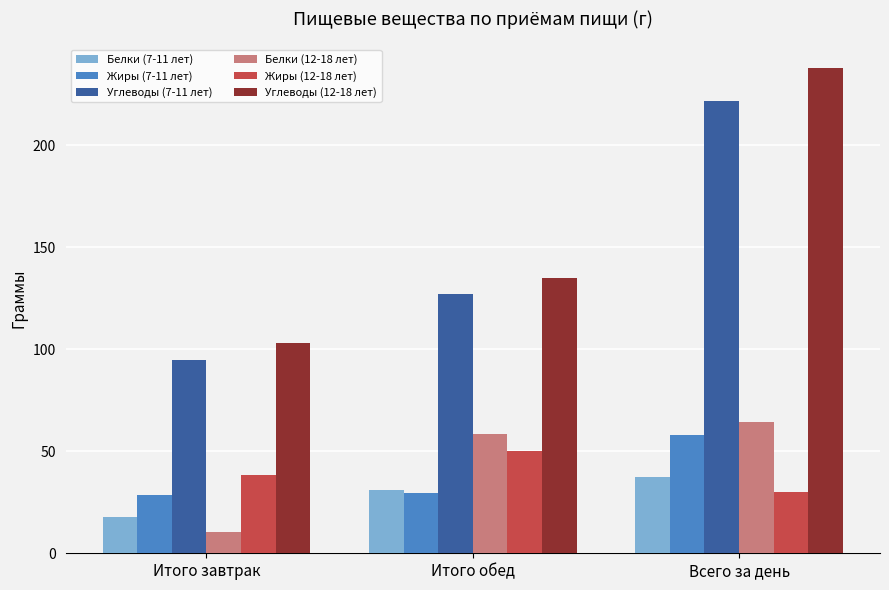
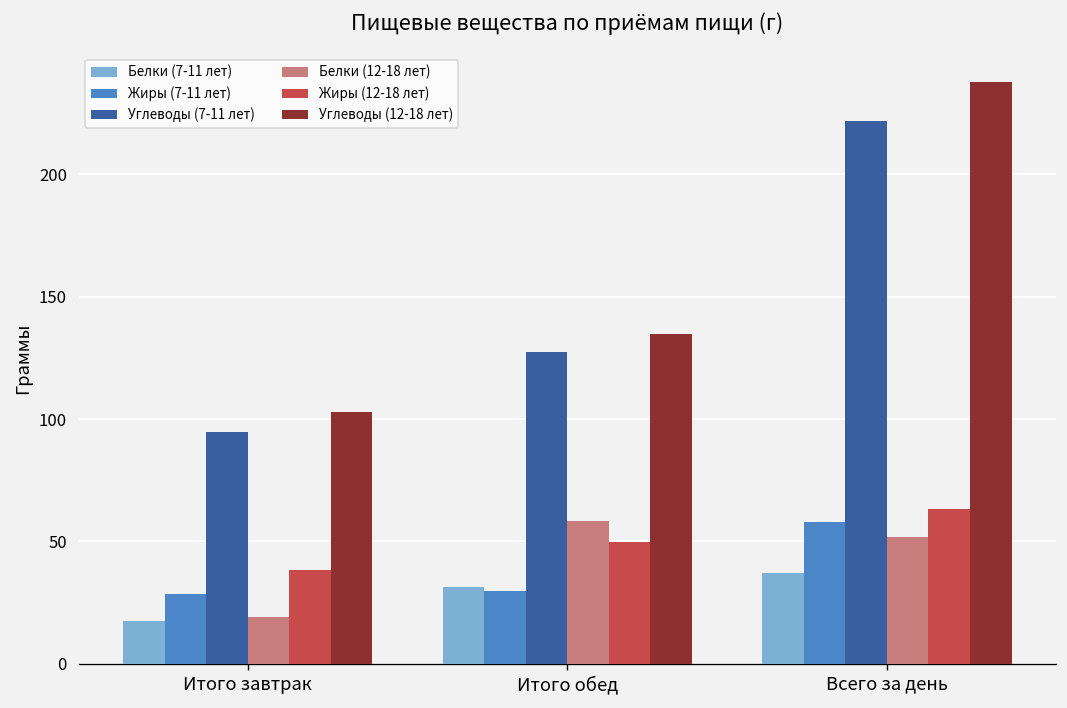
Белки (12-18 лет), Итого завтрак: 10 -> 19
Белки (12-18 лет), Всего за день: 65 -> 52
Жиры (12-18 лет), Всего за день: 30 -> 63
